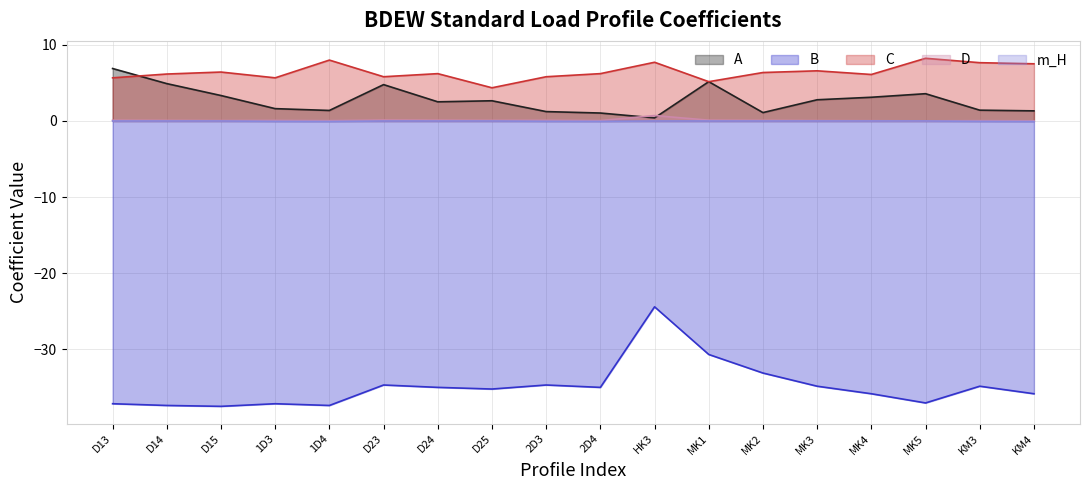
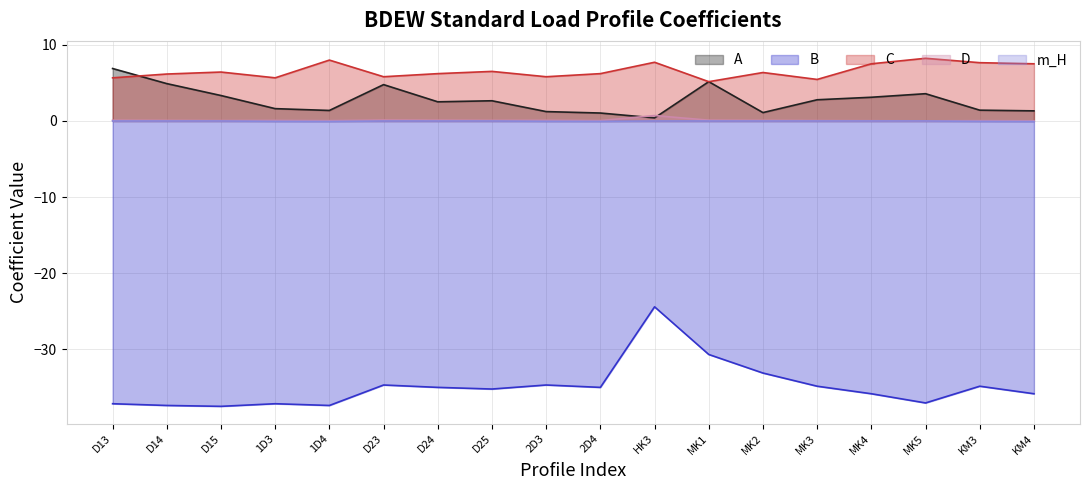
C, D25: 4 -> 7
C, MK3: 7 -> 5
C, MK4: 6 -> 8
